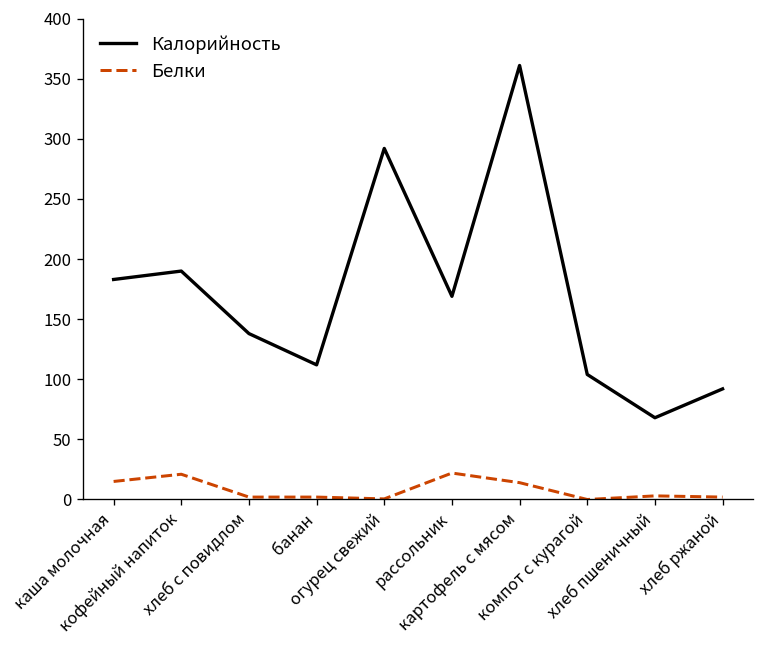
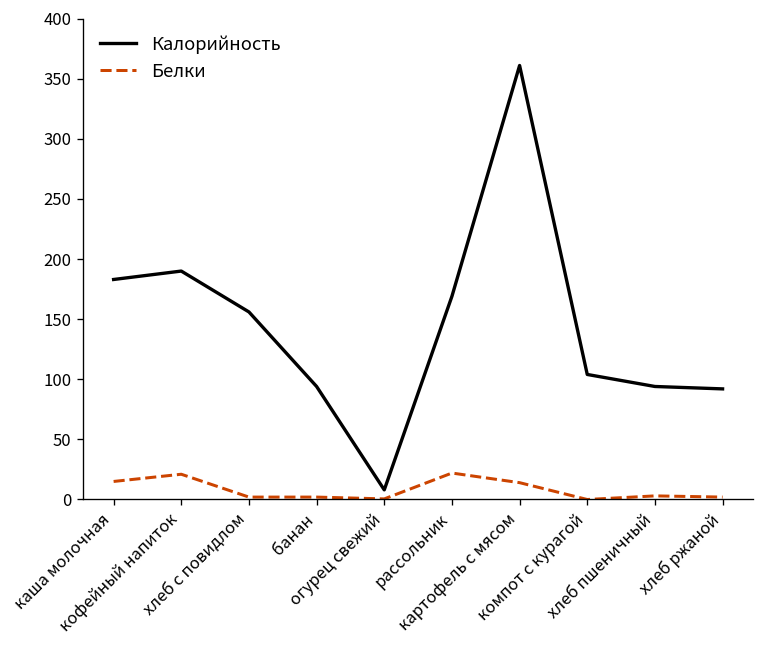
Калорийность, хлеб с повидлом: 138 -> 156
Калорийность, банан: 112 -> 94
Калорийность, огурец свежий: 292 -> 8
Калорийность, хлеб пшеничный: 68 -> 94
